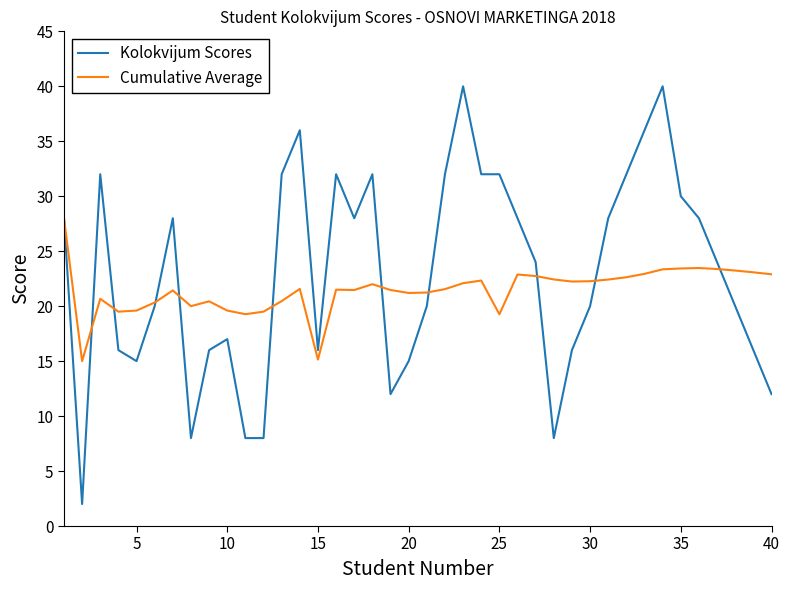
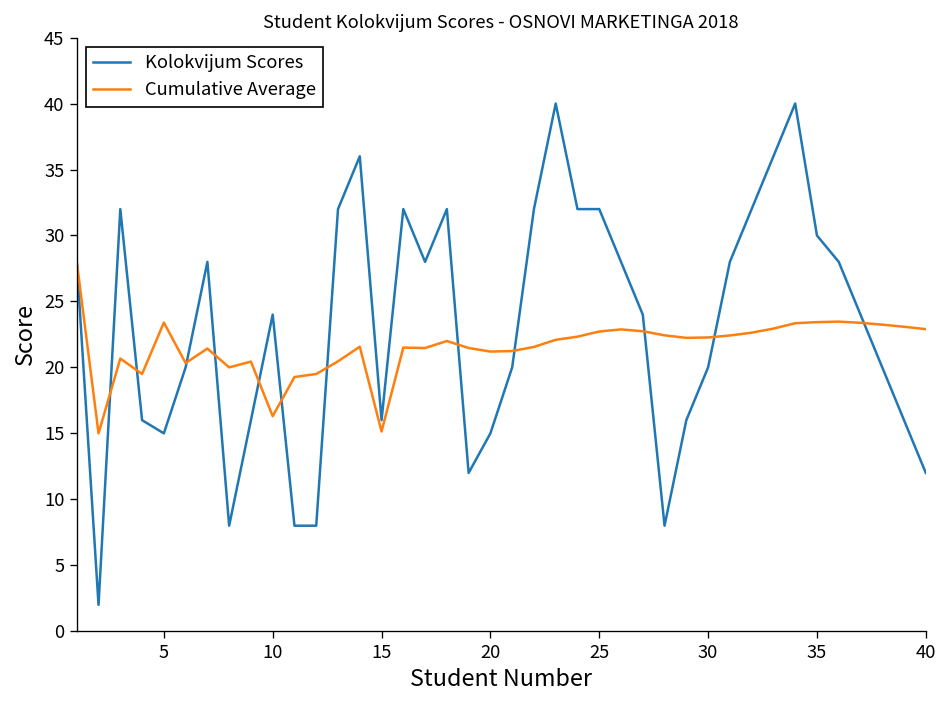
Cumulative Average, 5: 19.6 -> 23.4
Kolokvijum Scores, 10: 17 -> 24
Cumulative Average, 10: 19.6 -> 16.3
Cumulative Average, 25: 19.3 -> 22.7
